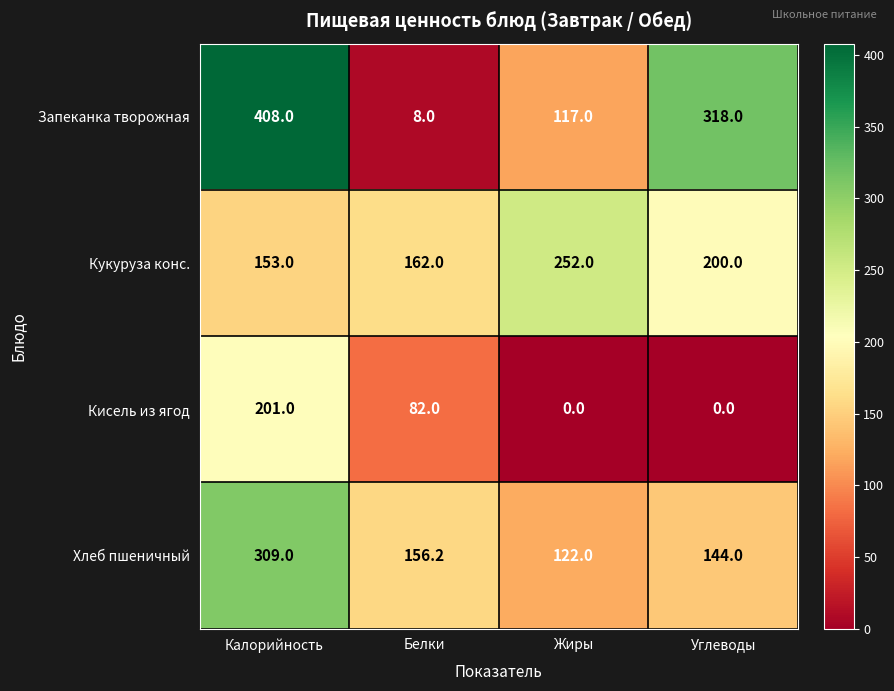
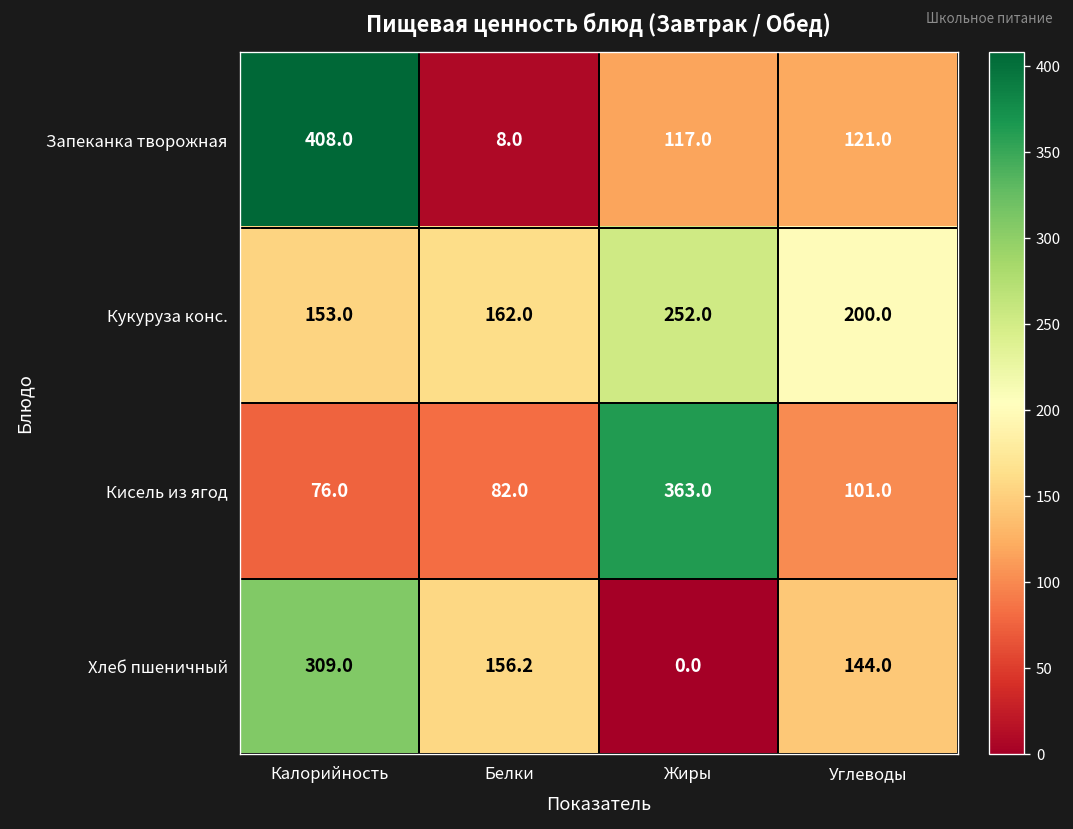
Запеканка творожная, Углеводы: 318.0 -> 121.0
Кисель из ягод, Калорийность: 201.0 -> 76.0
Кисель из ягод, Жиры: 0.0 -> 363.0
Кисель из ягод, Углеводы: 0.0 -> 101.0
Хлеб пшеничный, Жиры: 122.0 -> 0.0
